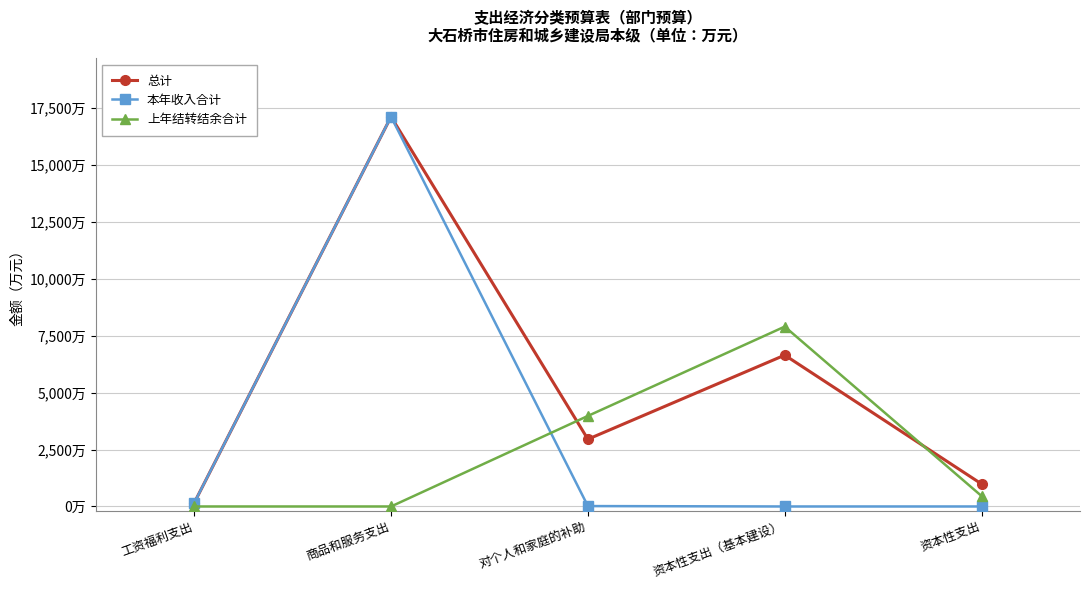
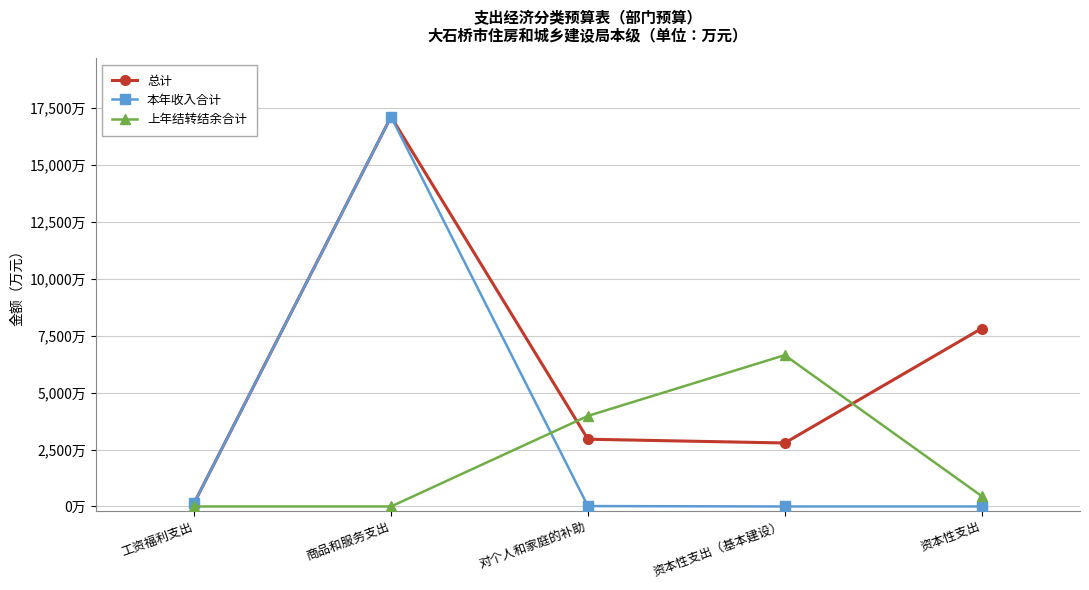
总计, 资本性支出（基本建设）: 6,600万 -> 2,800万
上年结转结余合计, 资本性支出（基本建设）: 7,900万 -> 6,600万
总计, 资本性支出: 1,000万 -> 7,800万
